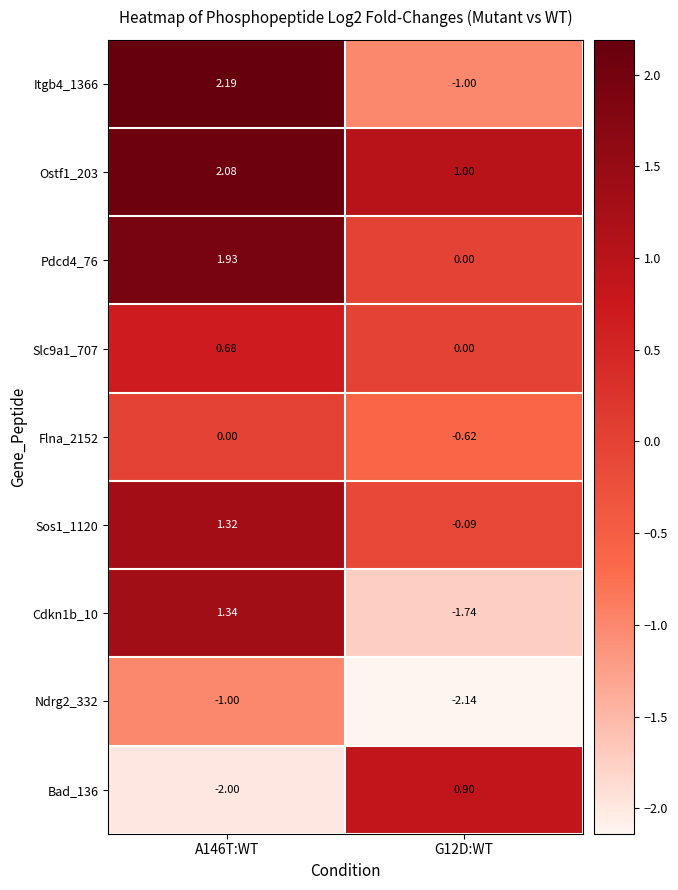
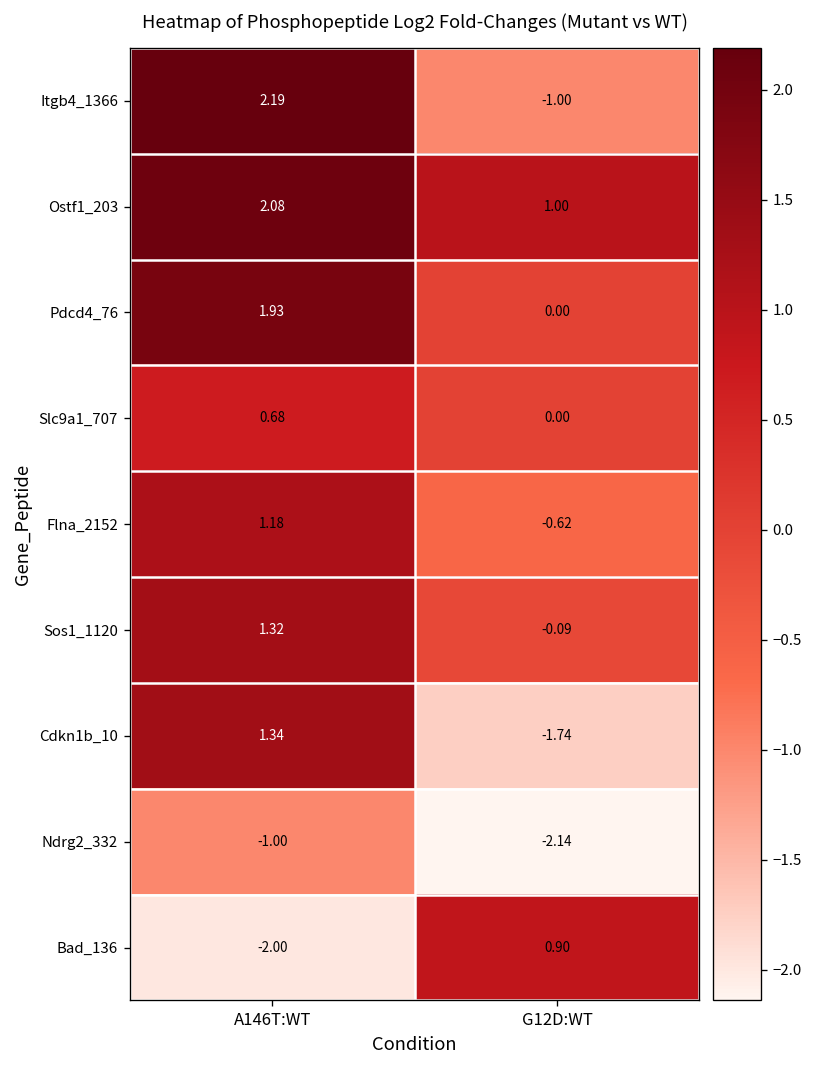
Flna_2152, A146T:WT: 0.00 -> 1.18
